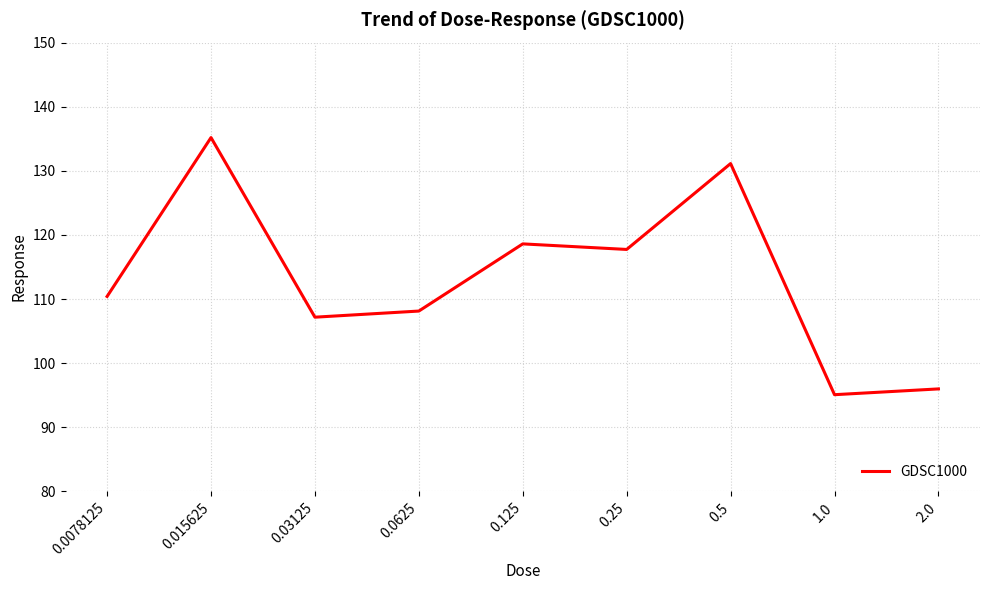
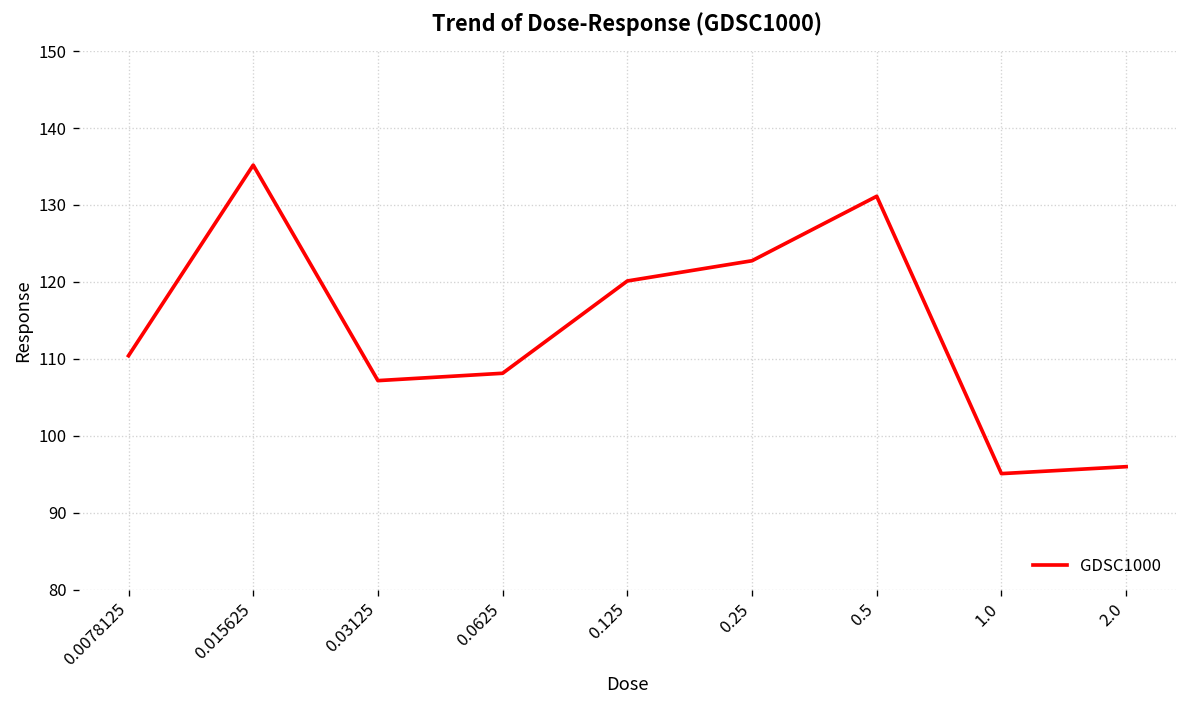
0.125: 119 -> 120
0.25: 118 -> 123
